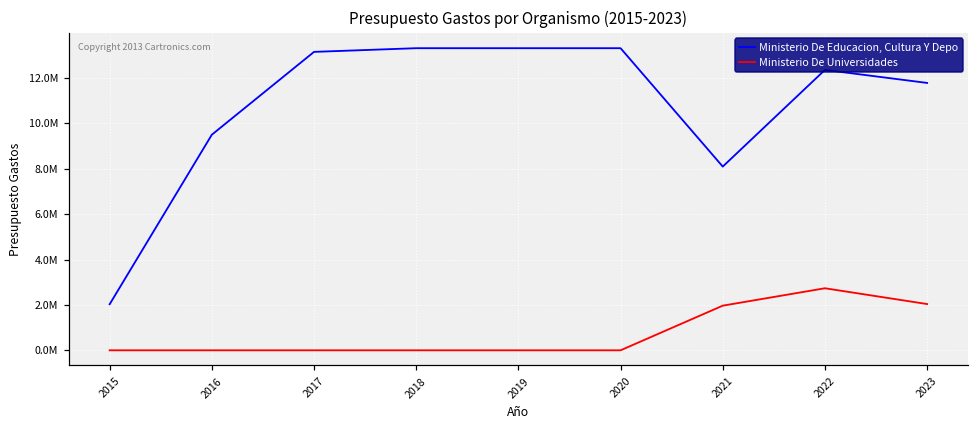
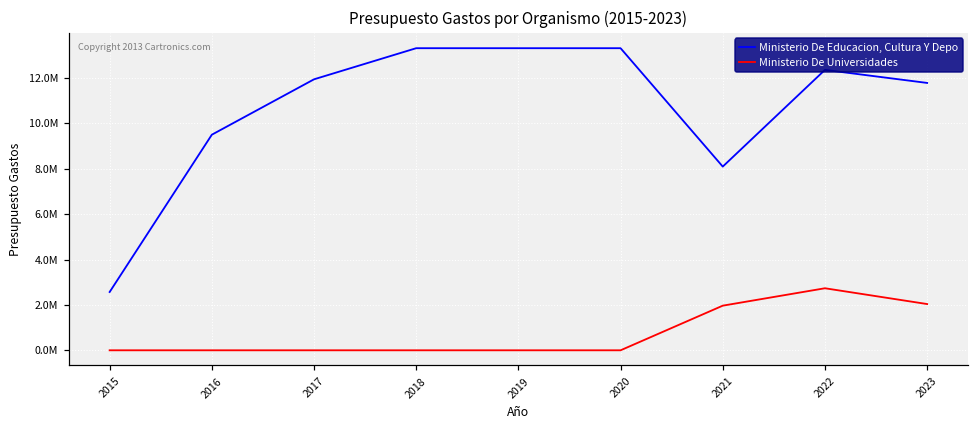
Ministerio De Educacion, Cultura Y Depo, 2015: 2000000 -> 2600000
Ministerio De Educacion, Cultura Y Depo, 2017: 13200000 -> 11900000
